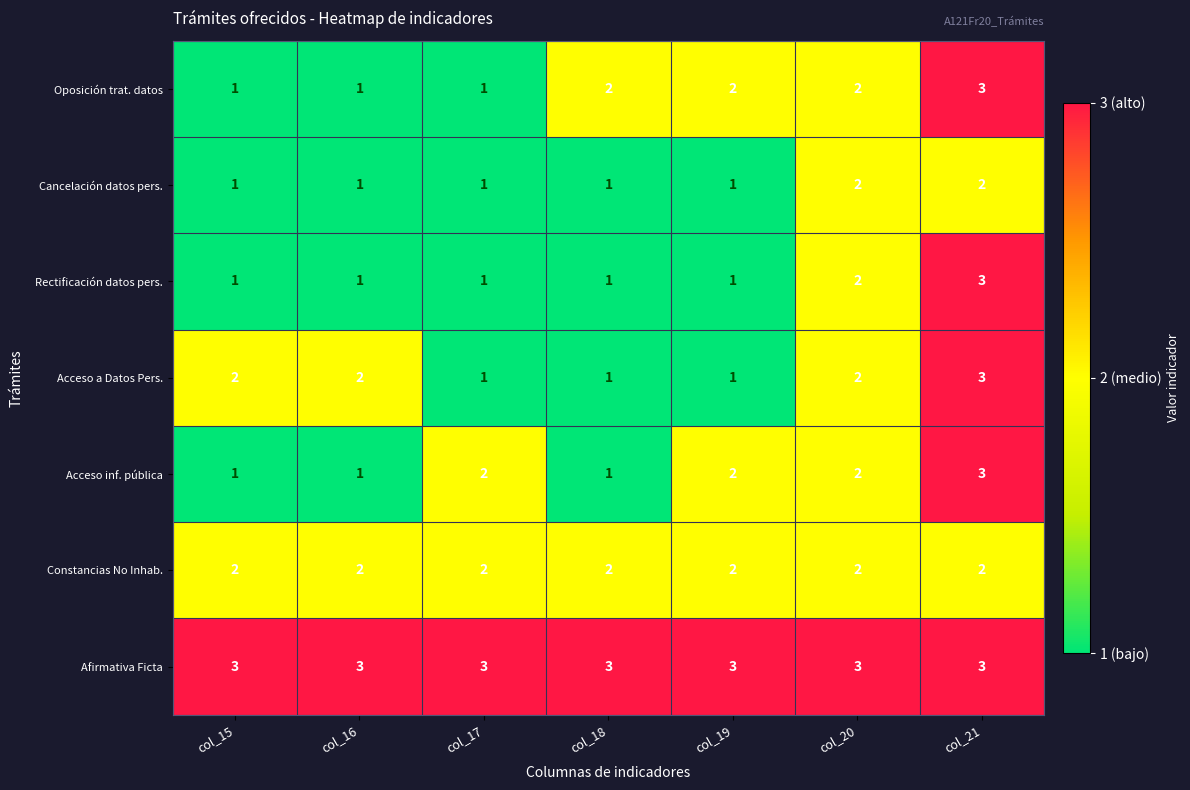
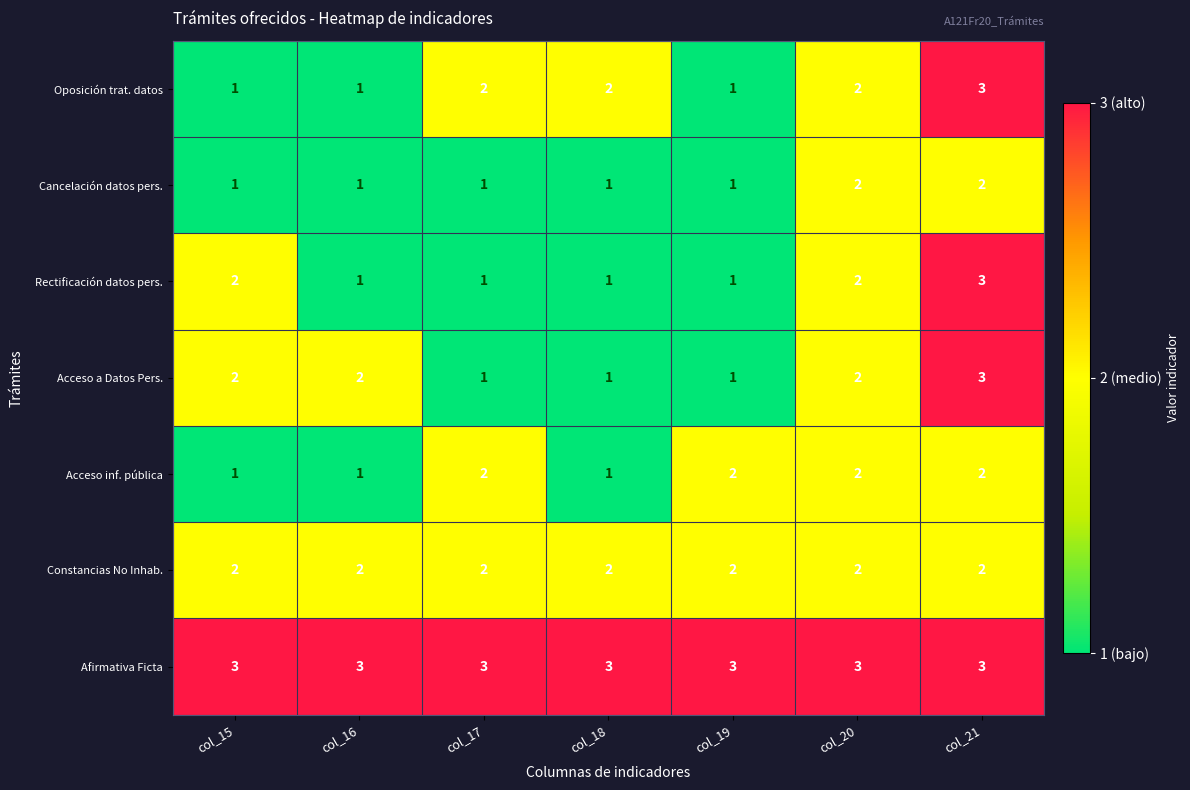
Oposición trat. datos, col_17: 1 -> 2
Oposición trat. datos, col_19: 2 -> 1
Rectificación datos pers., col_15: 1 -> 2
Acceso inf. pública, col_21: 3 -> 2
